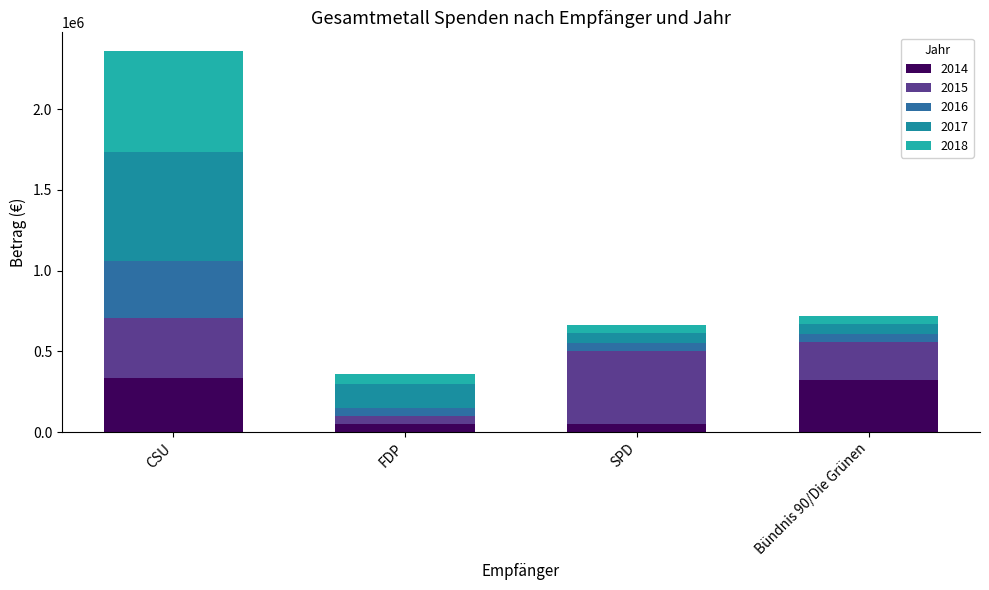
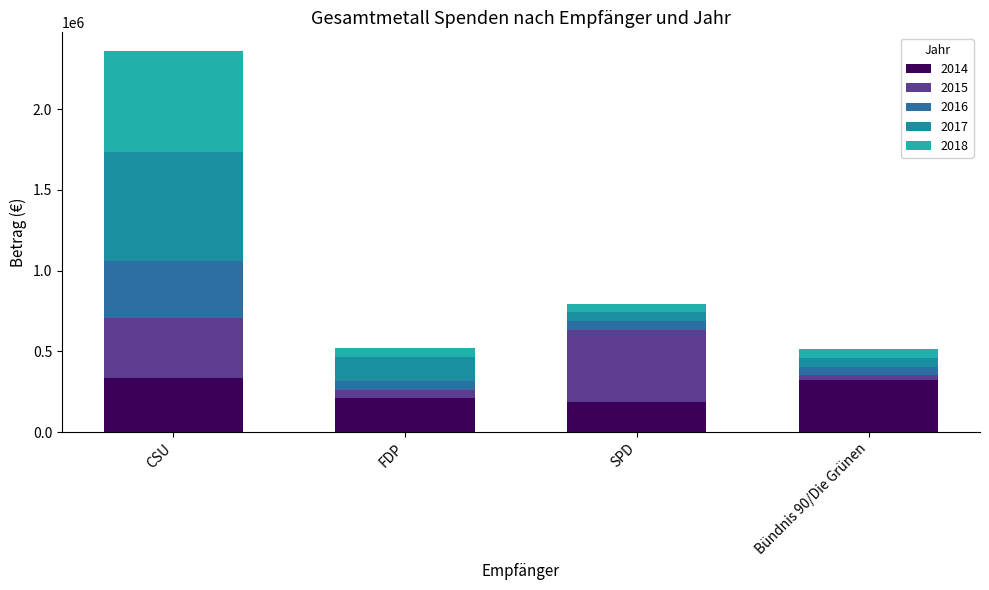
2014, FDP: 50000 -> 210000
2014, SPD: 50000 -> 180000
2015, Bündnis 90/Die Grünen: 240000 -> 30000
